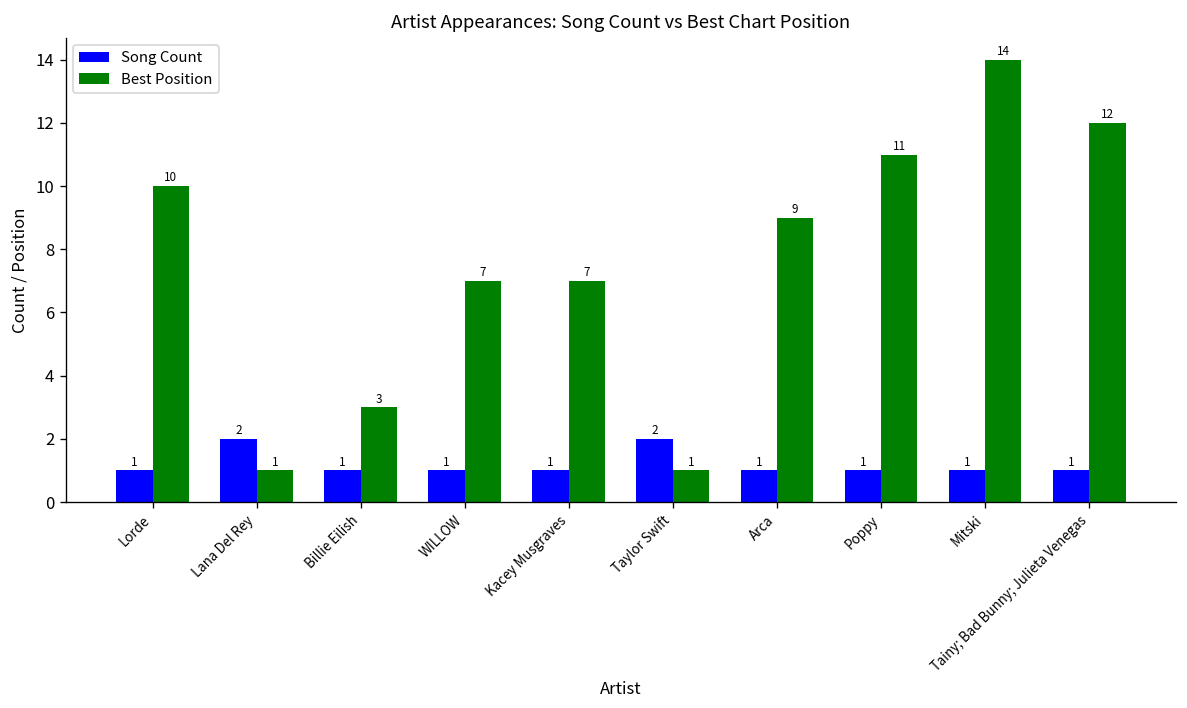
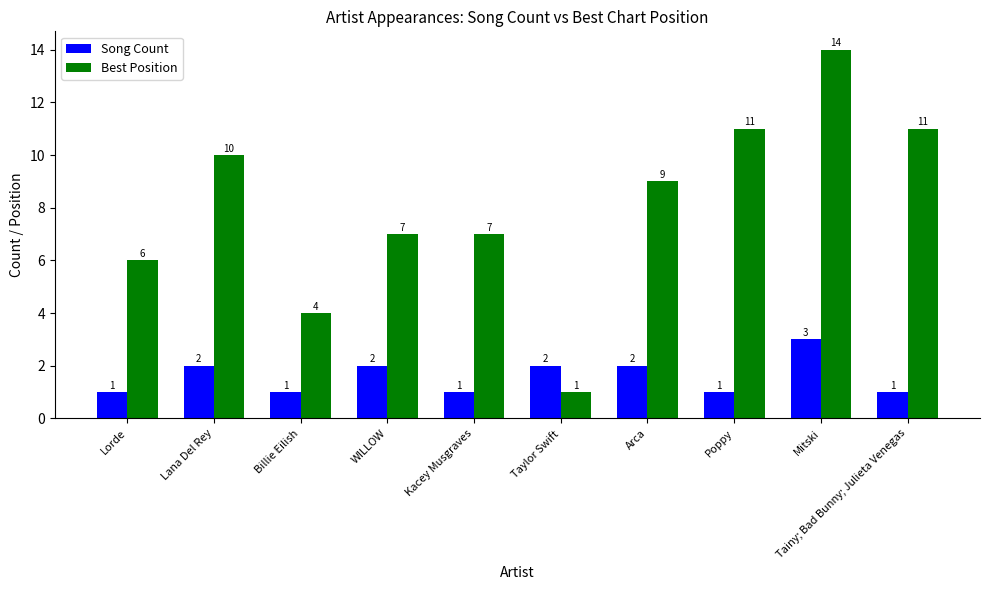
Best Position, Lorde: 10 -> 6
Best Position, Lana Del Rey: 1 -> 10
Best Position, Billie Eilish: 3 -> 4
Song Count, WILLOW: 1 -> 2
Song Count, Arca: 1 -> 2
Song Count, Mitski: 1 -> 3
Best Position, Tainy; Bad Bunny; Julieta Venegas: 12 -> 11
